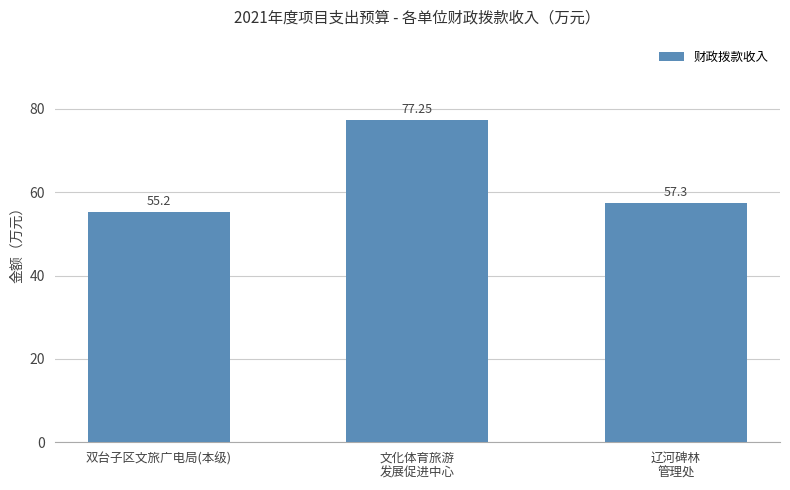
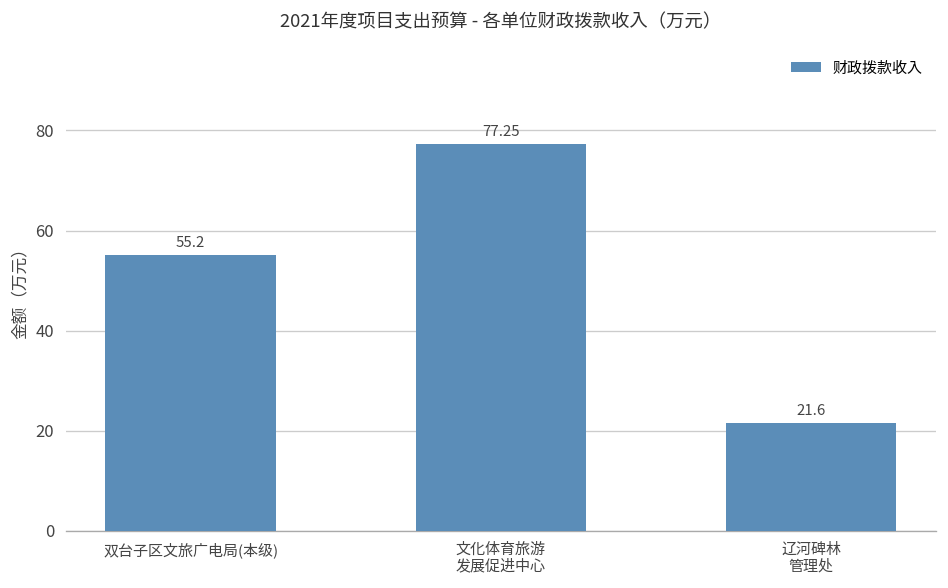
辽河碑林 管理处: 57.3 -> 21.6
